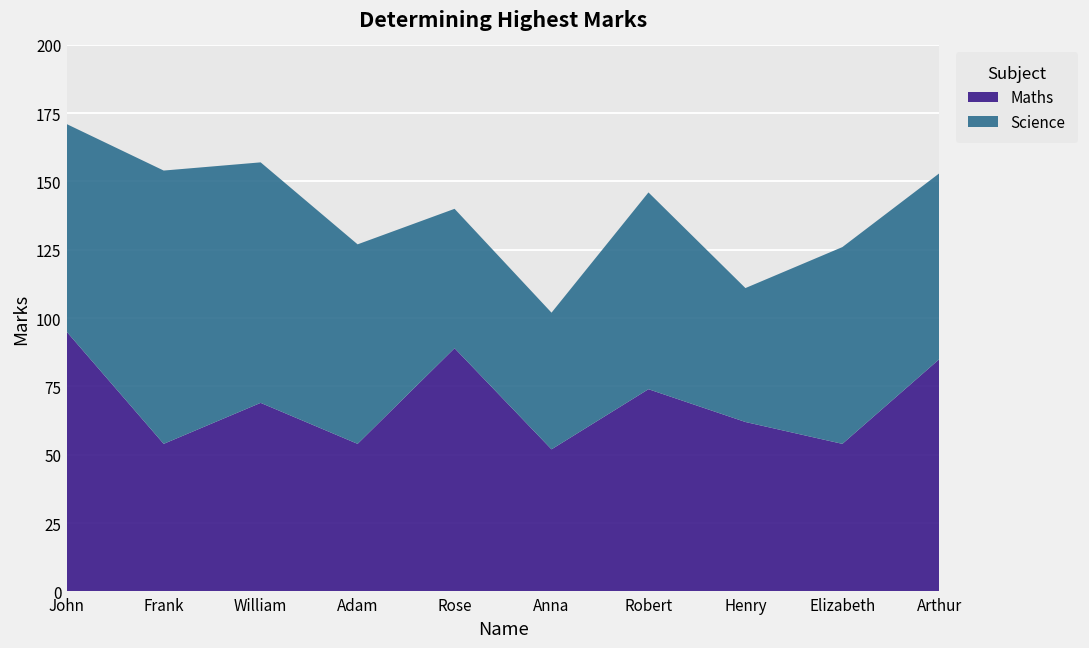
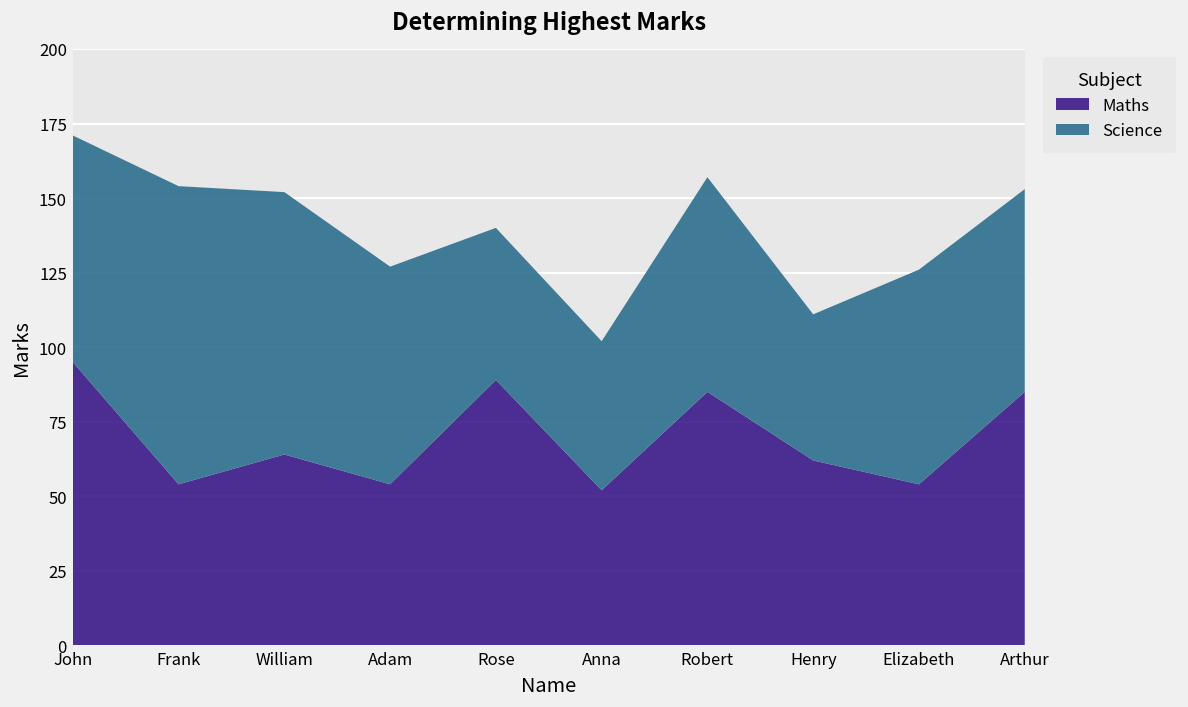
Maths, William: 69 -> 64
Maths, Robert: 74 -> 85
